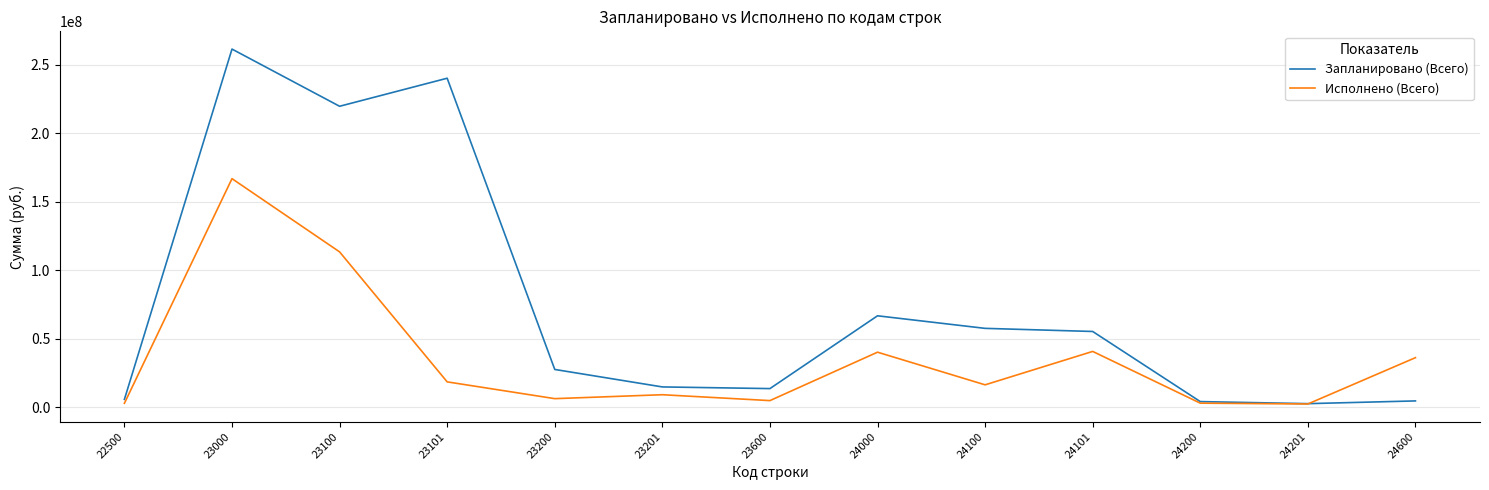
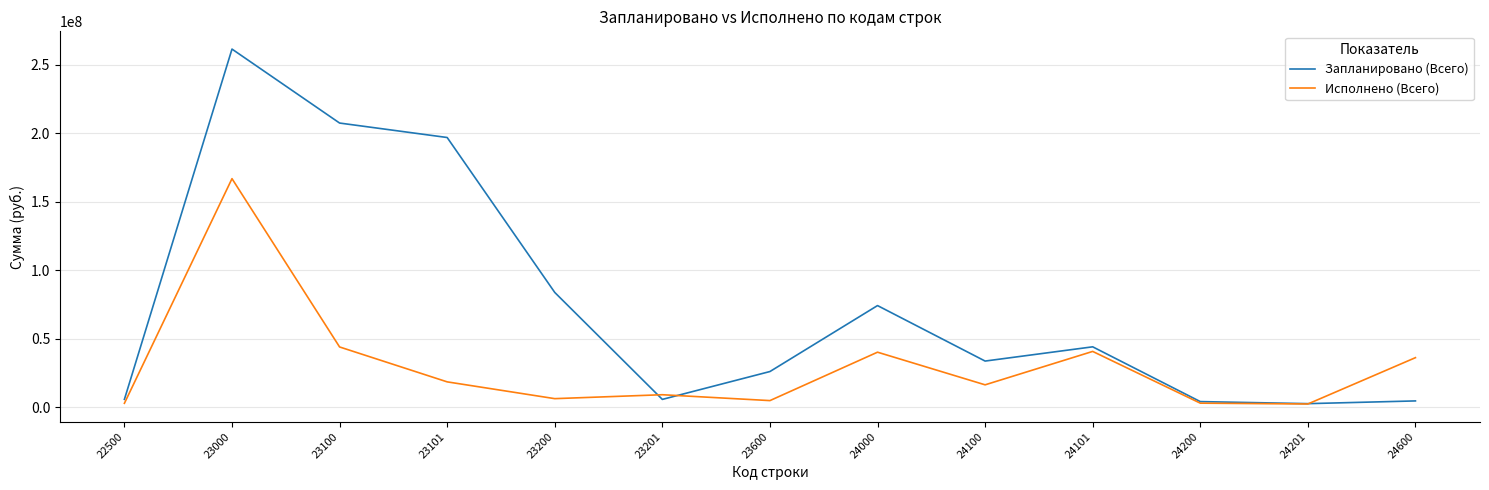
Запланировано (Всего), 23100: 220000000 -> 208000000
Исполнено (Всего), 23100: 114000000 -> 44000000
Запланировано (Всего), 23101: 240000000 -> 197000000
Запланировано (Всего), 23200: 28000000 -> 84000000
Запланировано (Всего), 23201: 15000000 -> 6000000
Запланировано (Всего), 23600: 14000000 -> 26000000
Запланировано (Всего), 24000: 67000000 -> 74000000
Запланировано (Всего), 24100: 58000000 -> 34000000
Запланировано (Всего), 24101: 55000000 -> 44000000
